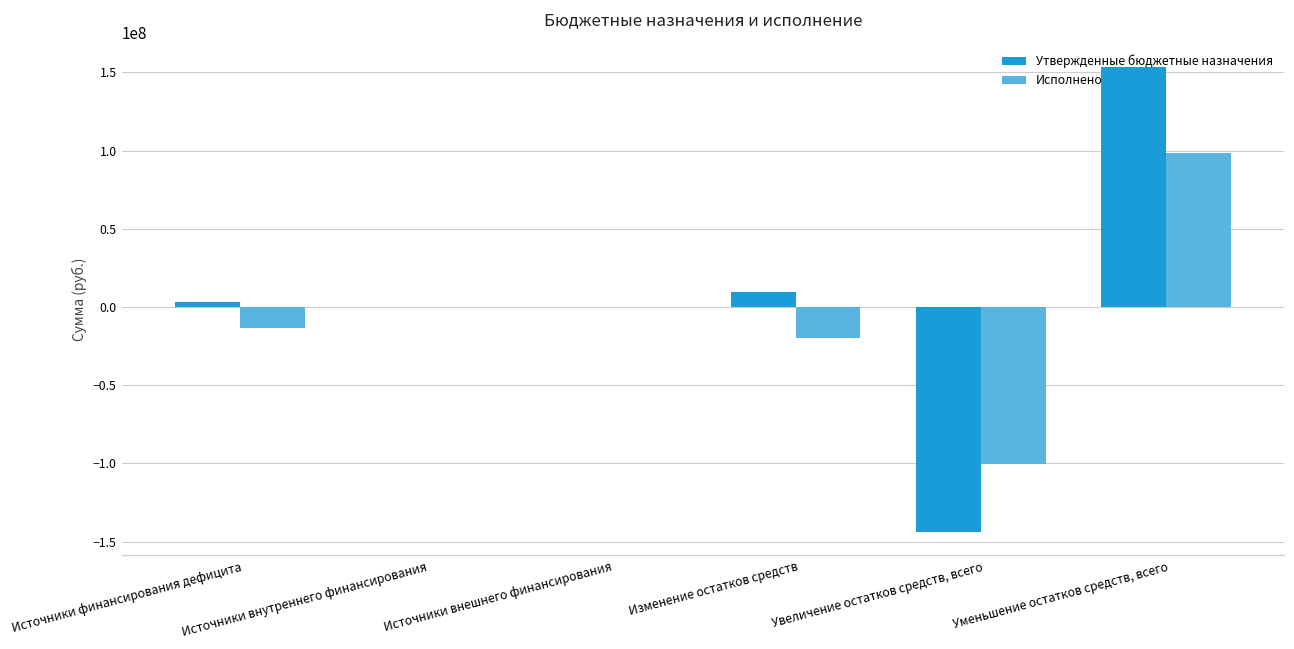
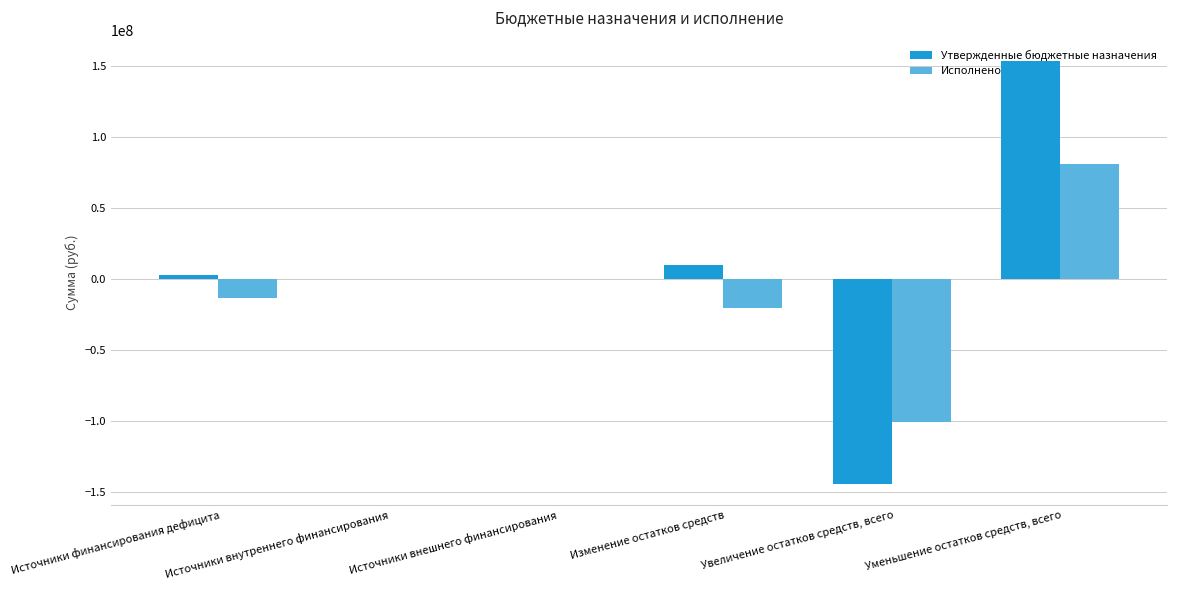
Исполнено, Уменьшение остатков средств, всего: 98000000 -> 81000000
